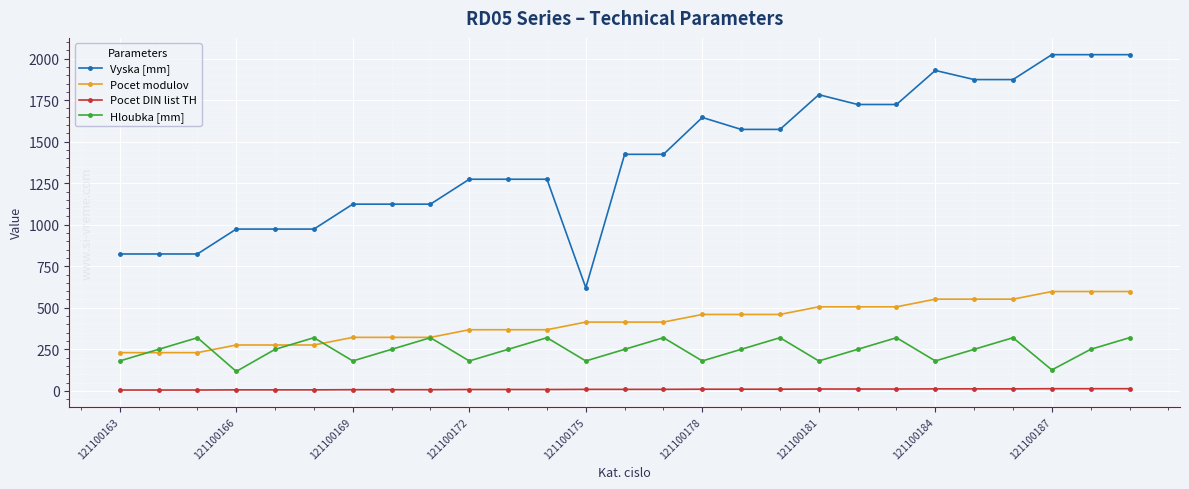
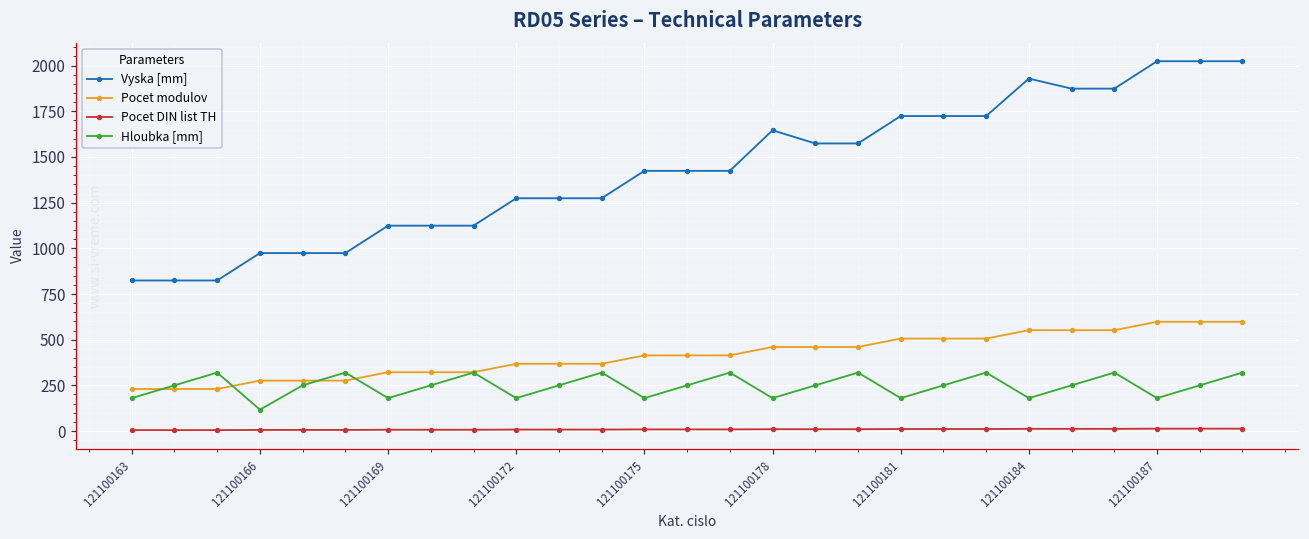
Vyska [mm], 121100175: 620 -> 1420
Vyska [mm], 121100181: 1780 -> 1720
Hloubka [mm], 121100187: 130 -> 180
